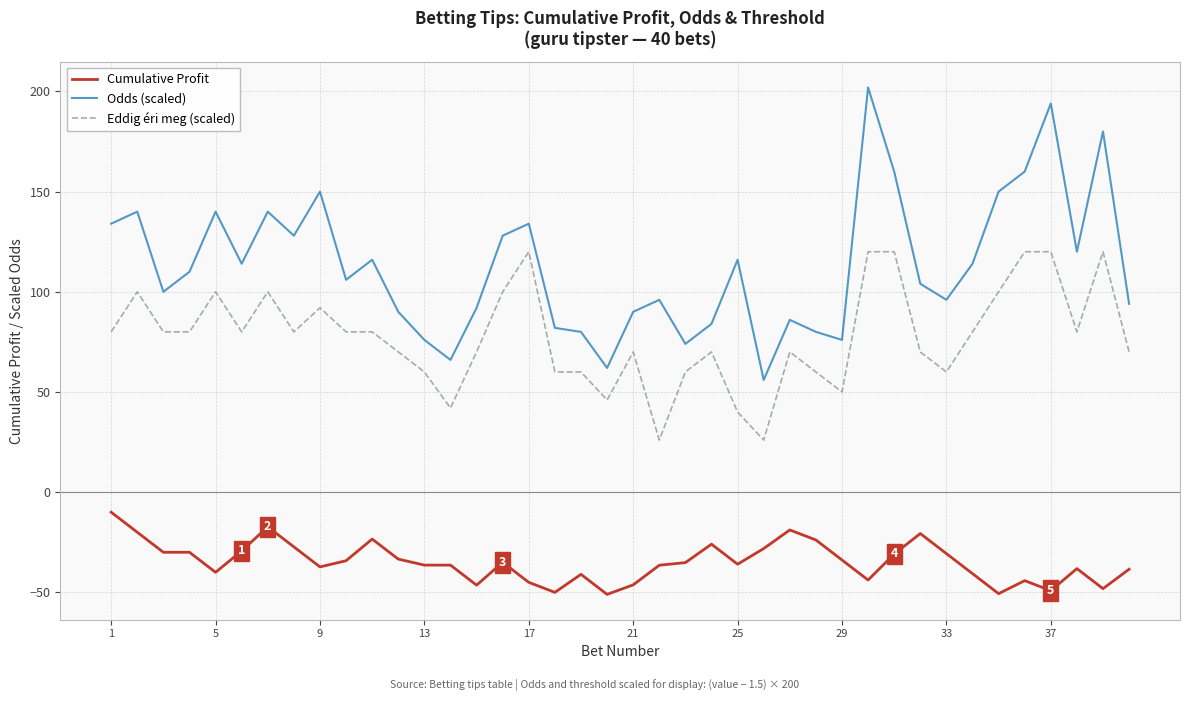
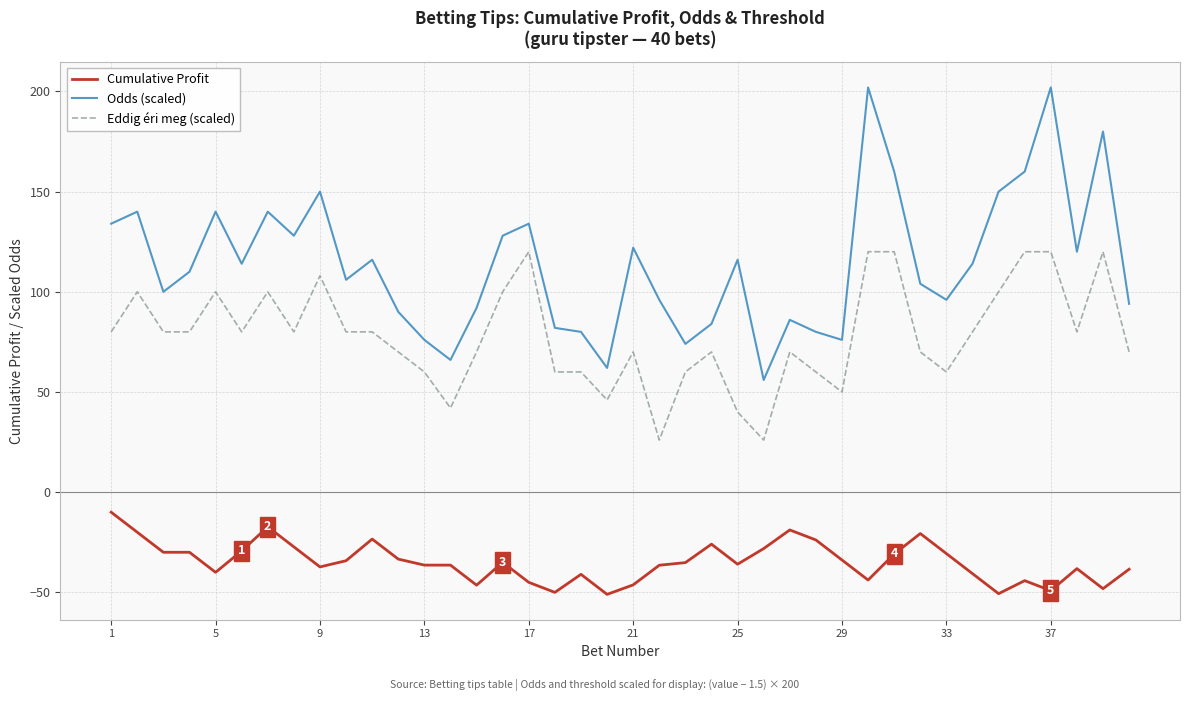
Eddig éri meg (scaled), 9: 92 -> 108
Odds (scaled), 21: 90 -> 122
Odds (scaled), 37: 194 -> 202
